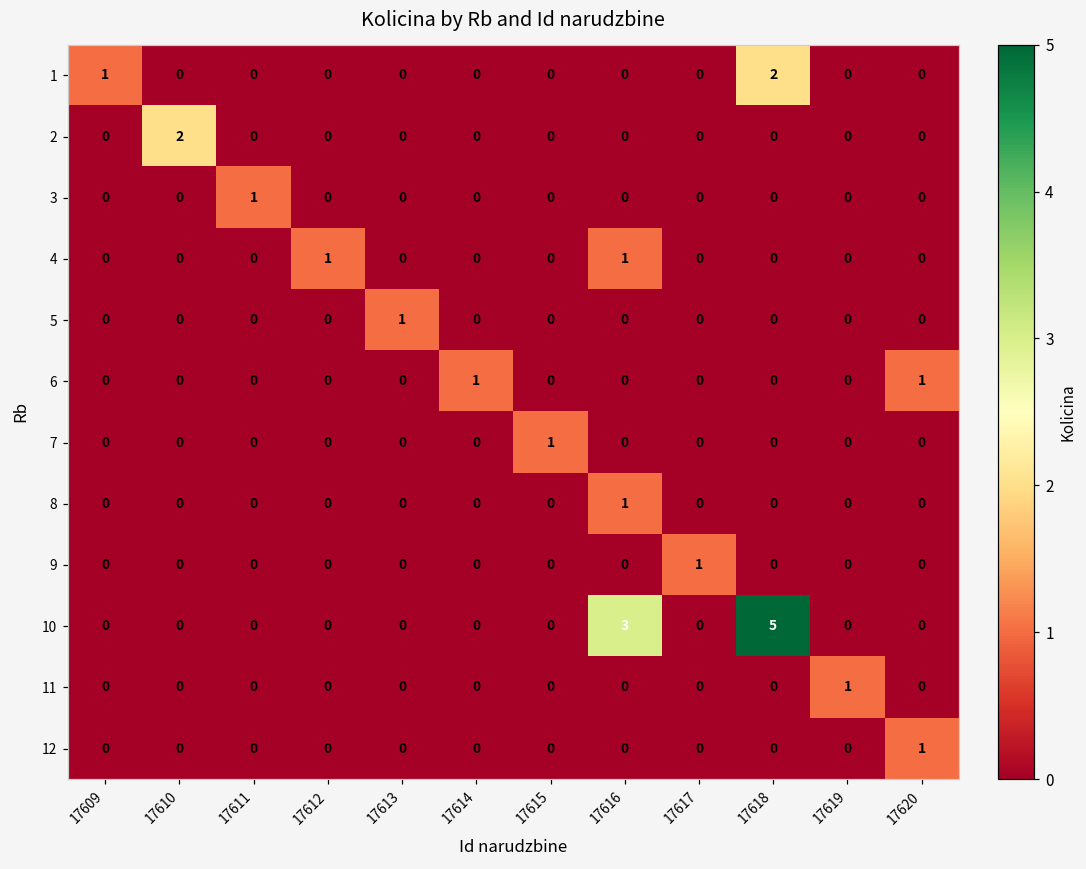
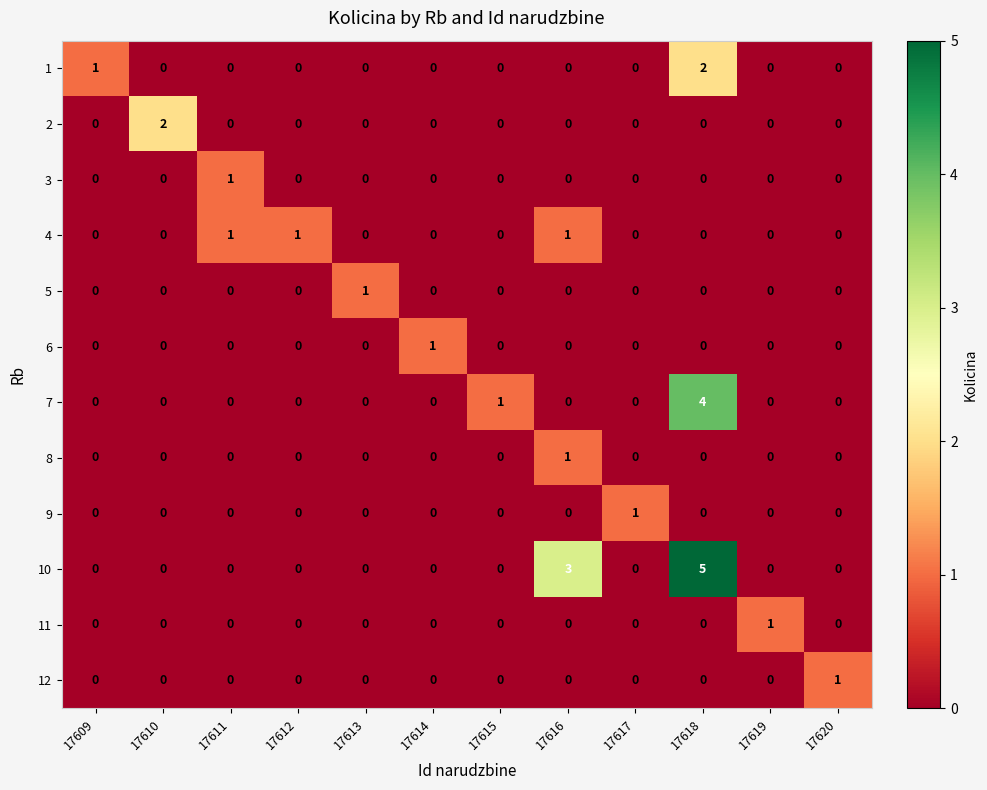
4, 17611: 0 -> 1
6, 17620: 1 -> 0
7, 17618: 0 -> 4
